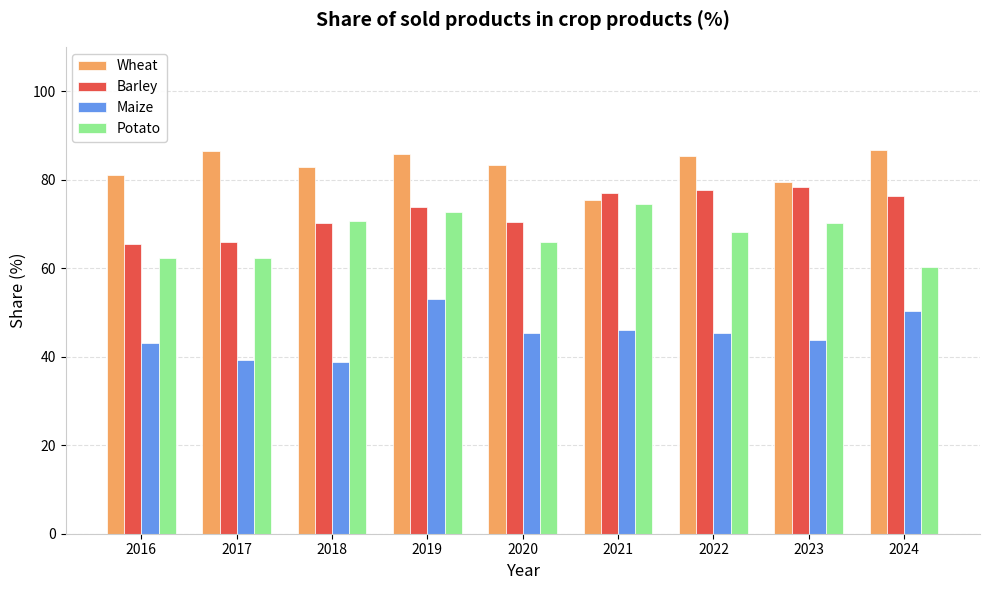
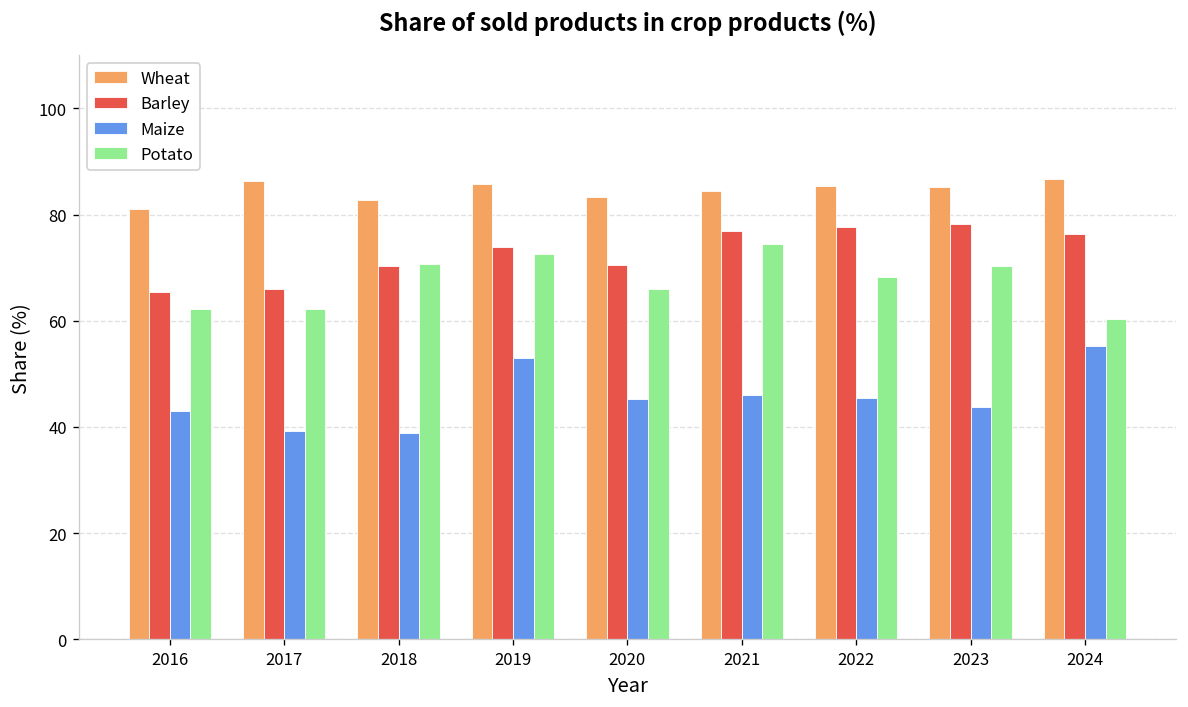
Wheat, 2021: 76 -> 85
Wheat, 2023: 79 -> 85
Maize, 2024: 50 -> 55
